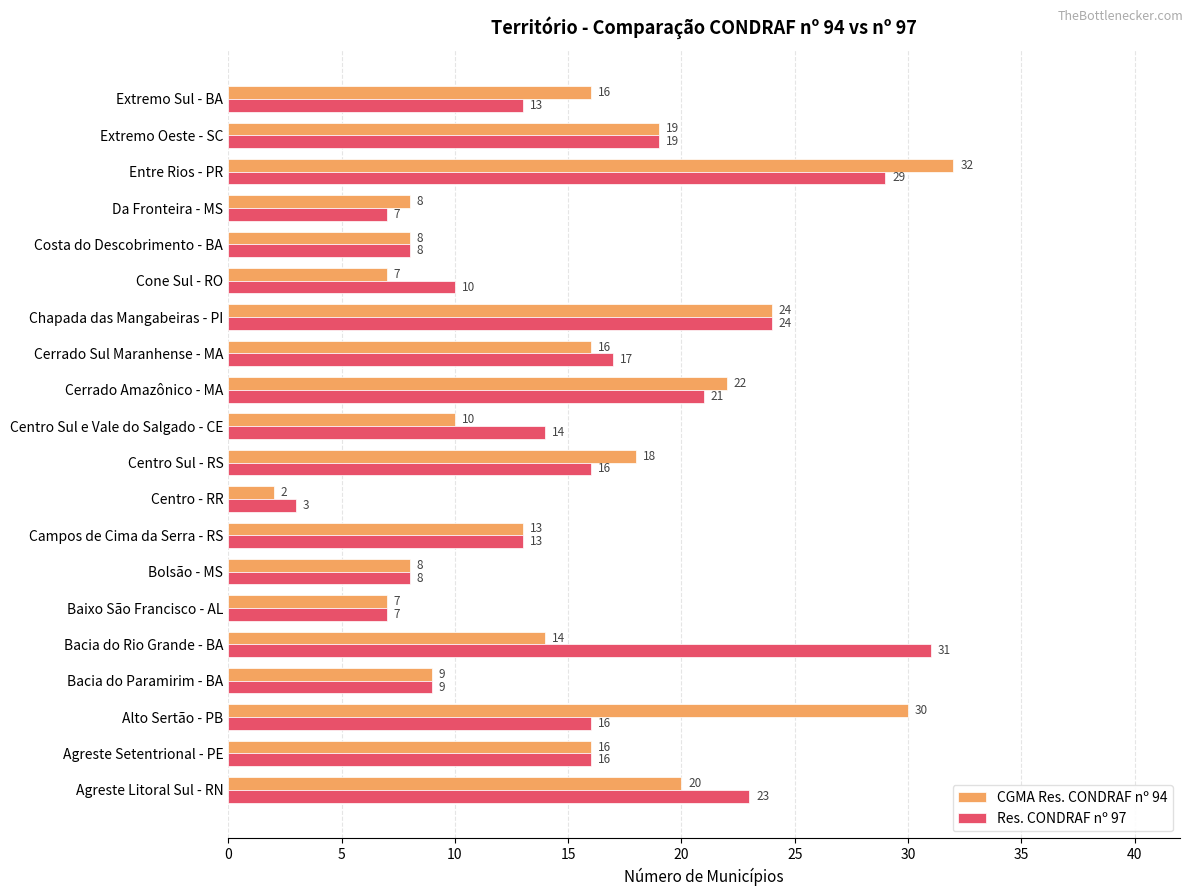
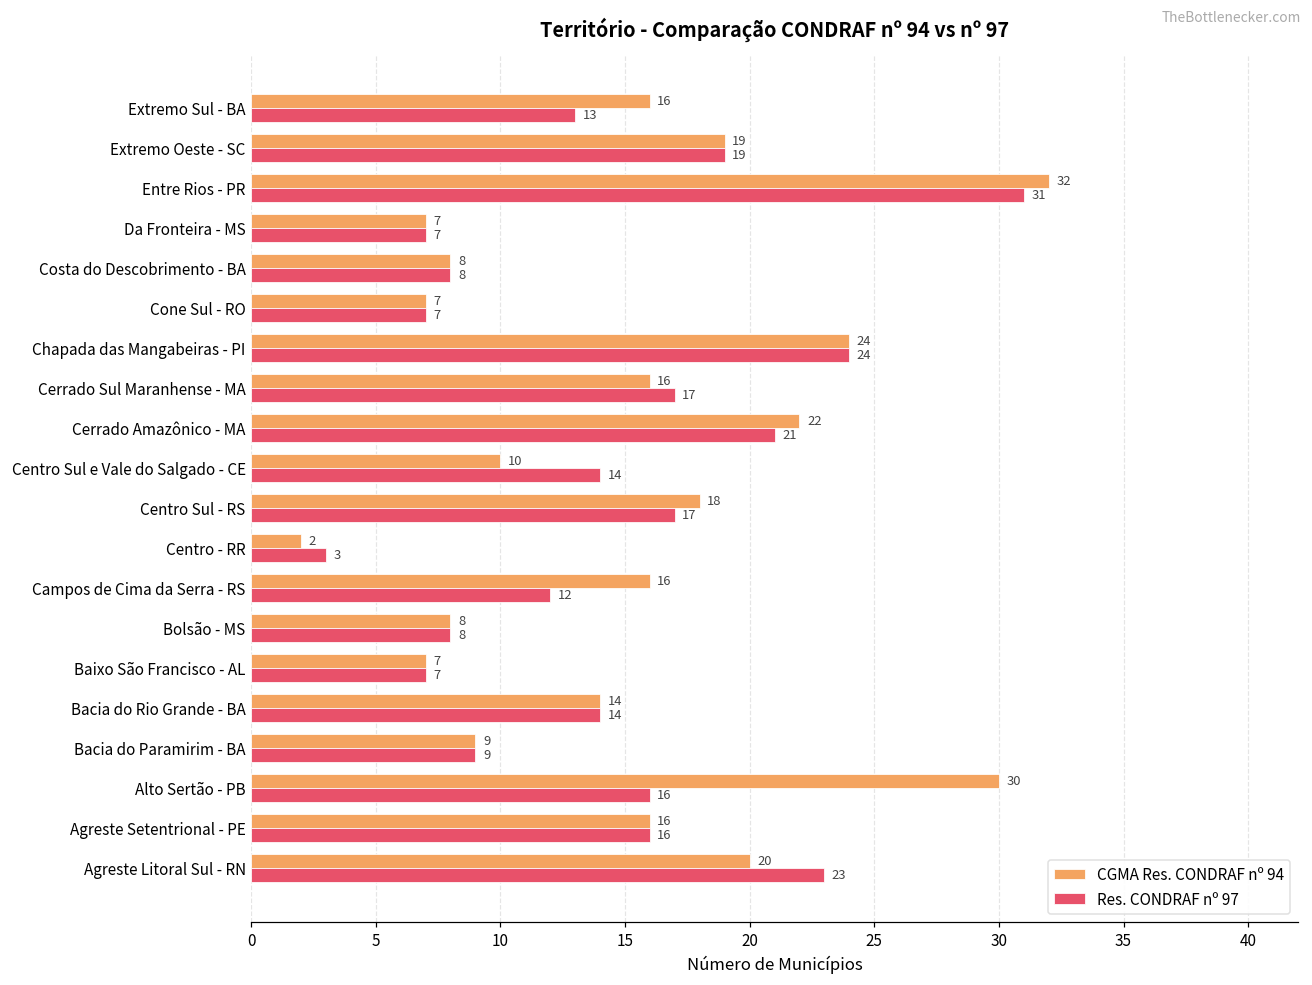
Res. CONDRAF nº 97, Entre Rios - PR: 29 -> 31
CGMA Res. CONDRAF nº 94, Da Fronteira - MS: 8 -> 7
Res. CONDRAF nº 97, Cone Sul - RO: 10 -> 7
Res. CONDRAF nº 97, Centro Sul - RS: 16 -> 17
CGMA Res. CONDRAF nº 94, Campos de Cima da Serra - RS: 13 -> 16
Res. CONDRAF nº 97, Campos de Cima da Serra - RS: 13 -> 12
Res. CONDRAF nº 97, Bacia do Rio Grande - BA: 31 -> 14
